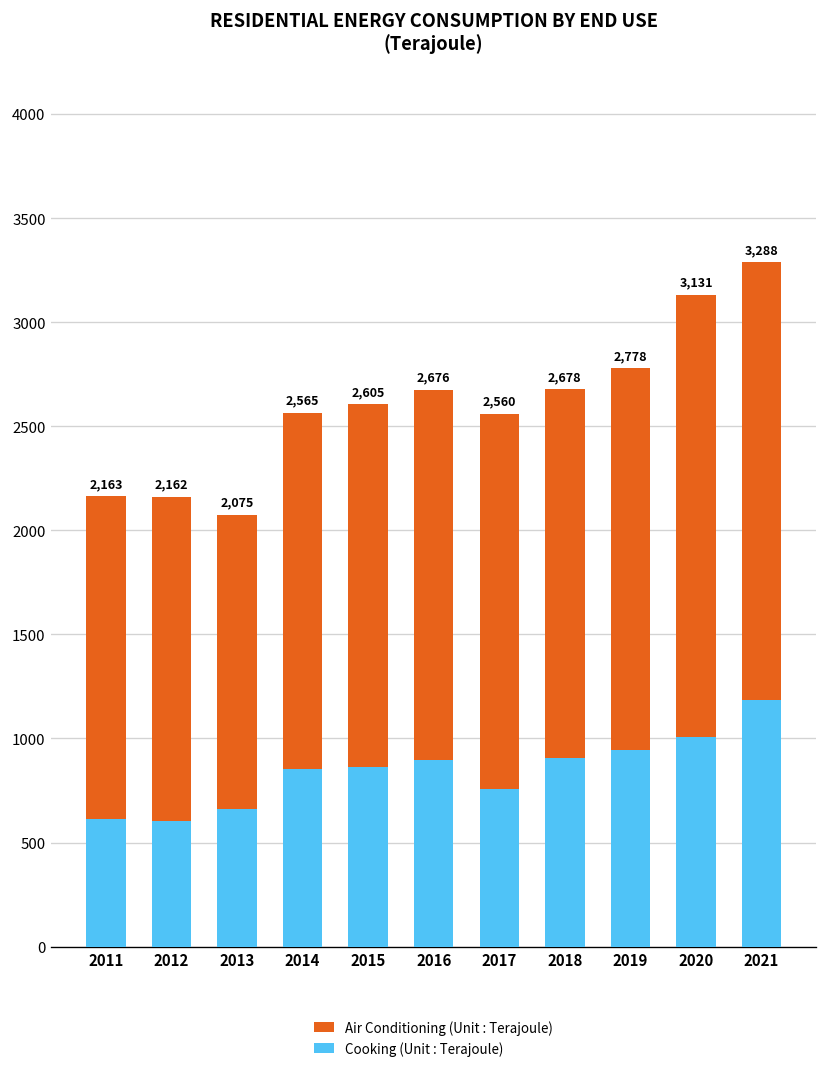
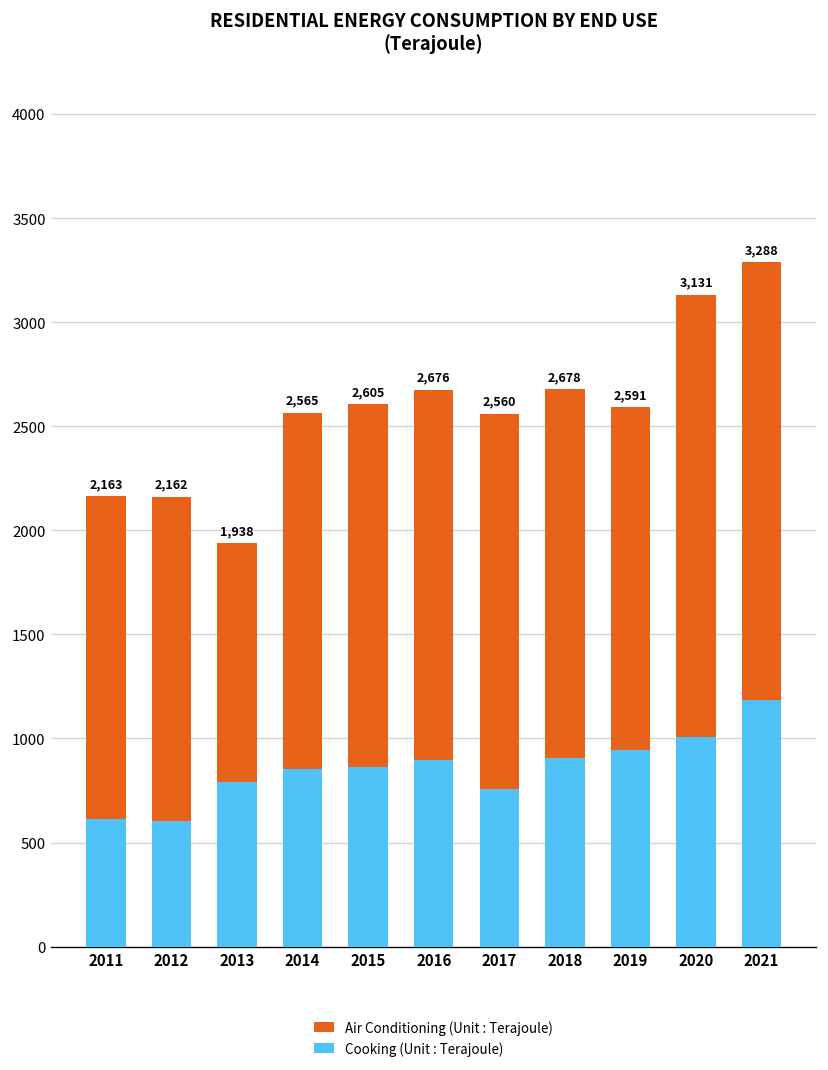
Air Conditioning (Unit : Terajoule), 2013: 2,075 -> 1,938
Cooking (Unit : Terajoule), 2013: 660 -> 790
Air Conditioning (Unit : Terajoule), 2019: 2,778 -> 2,591
